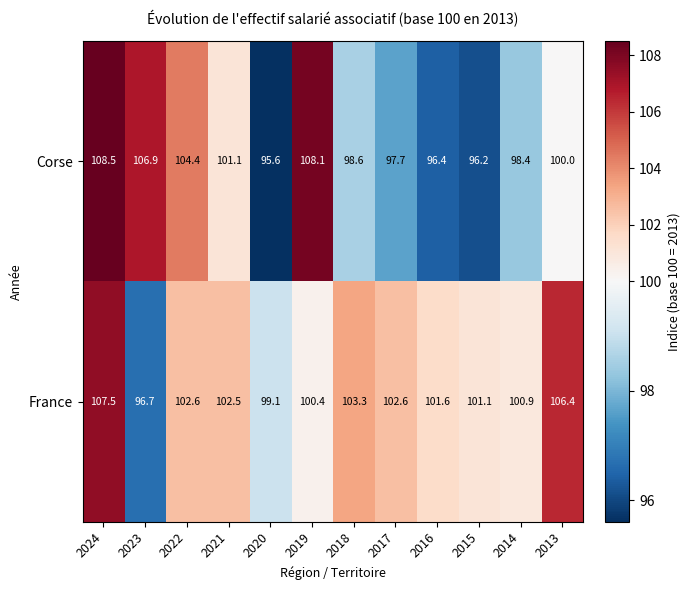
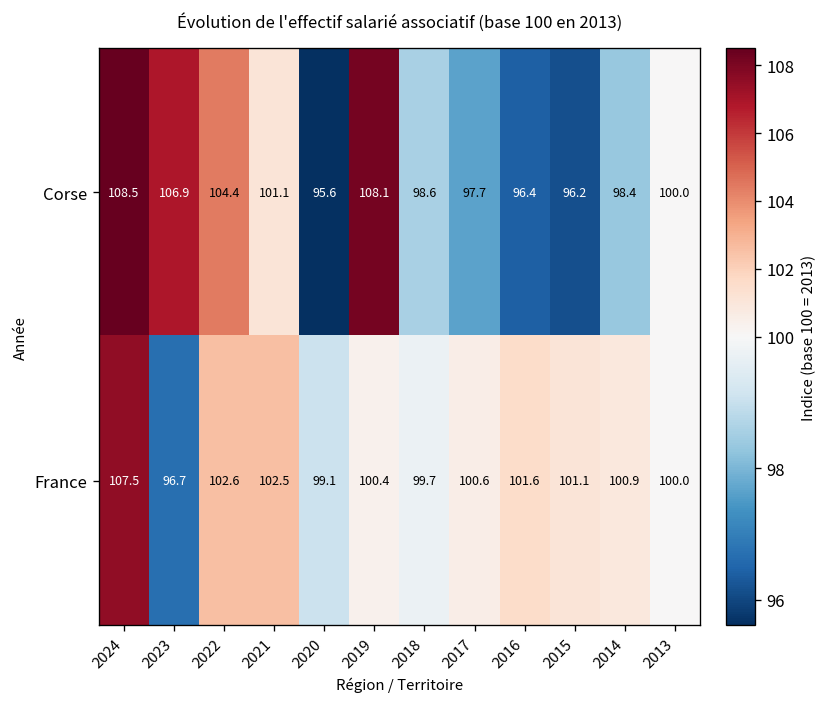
France, 2018: 103.3 -> 99.7
France, 2017: 102.6 -> 100.6
France, 2013: 106.4 -> 100.0
